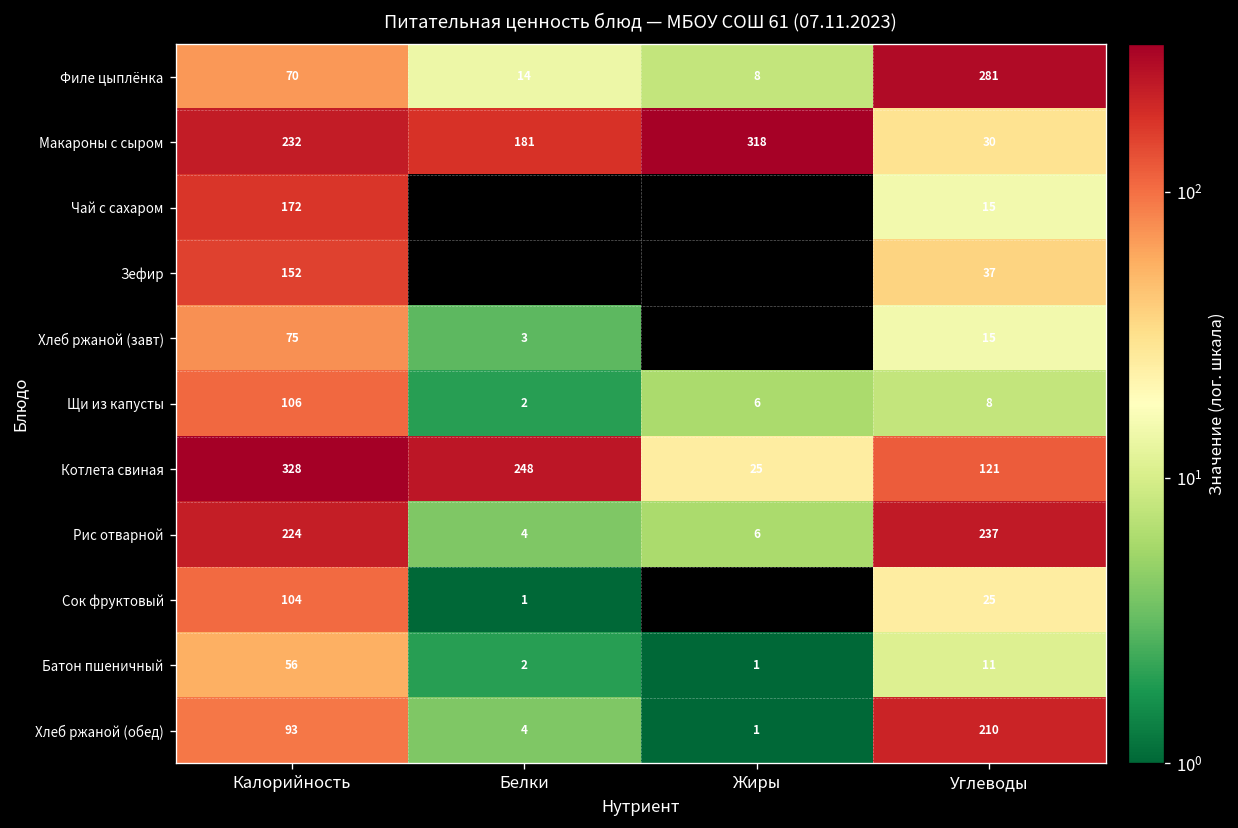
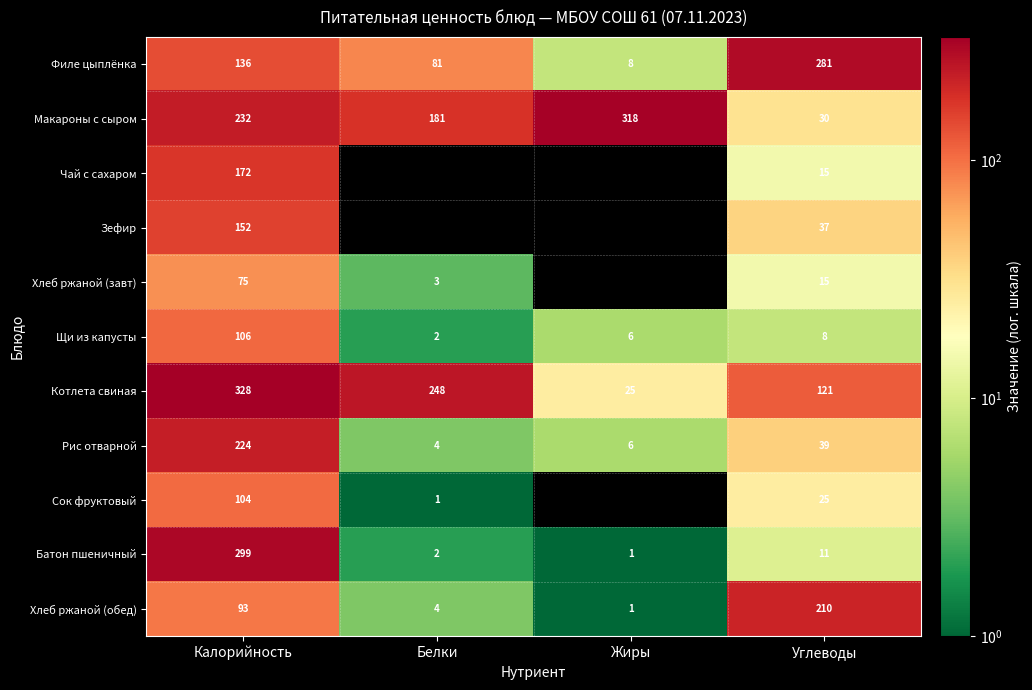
Филе цыплёнка, Калорийность: 70 -> 136
Филе цыплёнка, Белки: 14 -> 81
Рис отварной, Углеводы: 237 -> 39
Батон пшеничный, Калорийность: 56 -> 299
